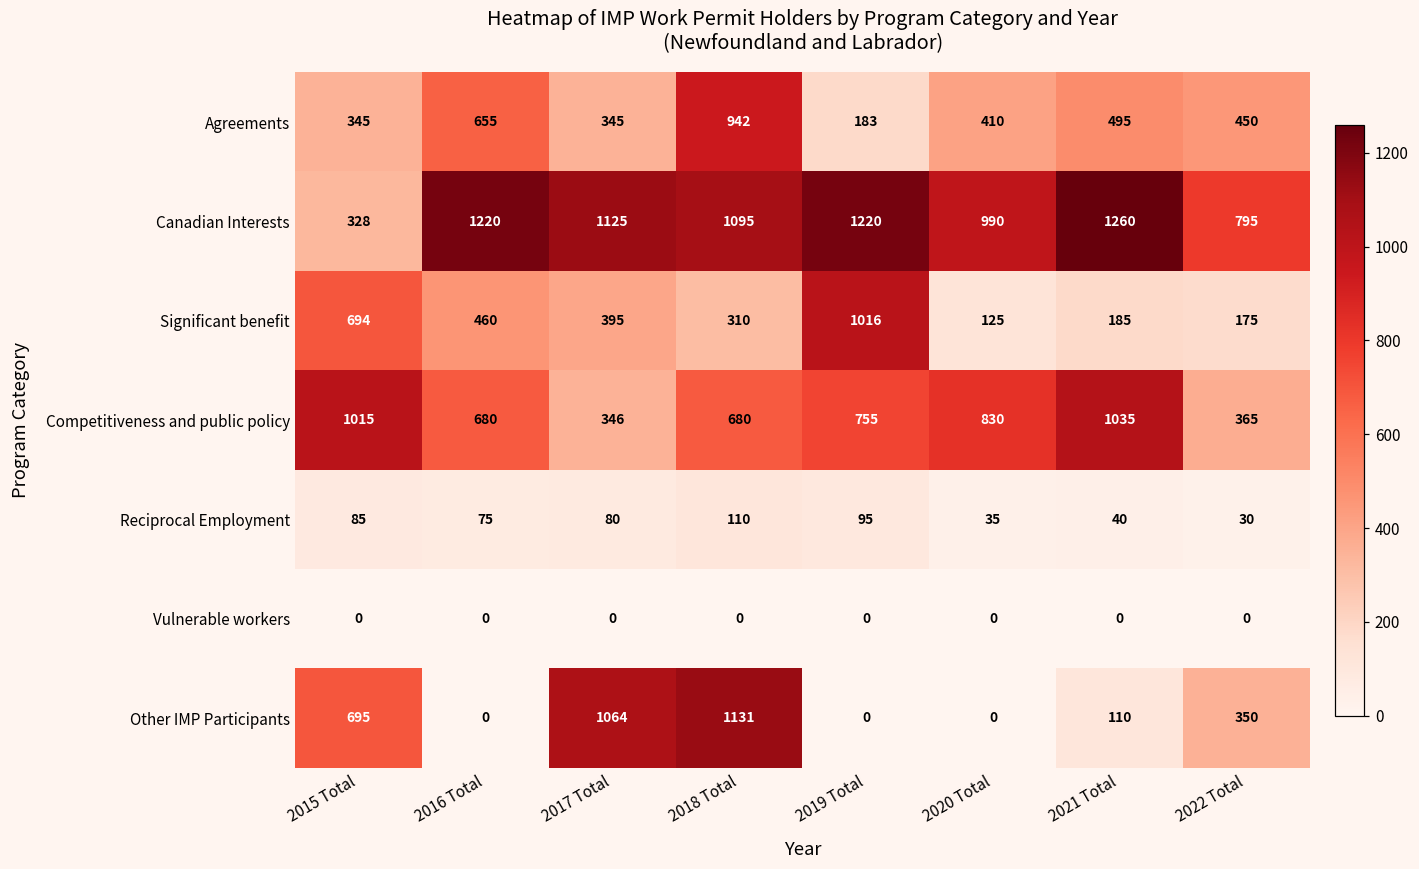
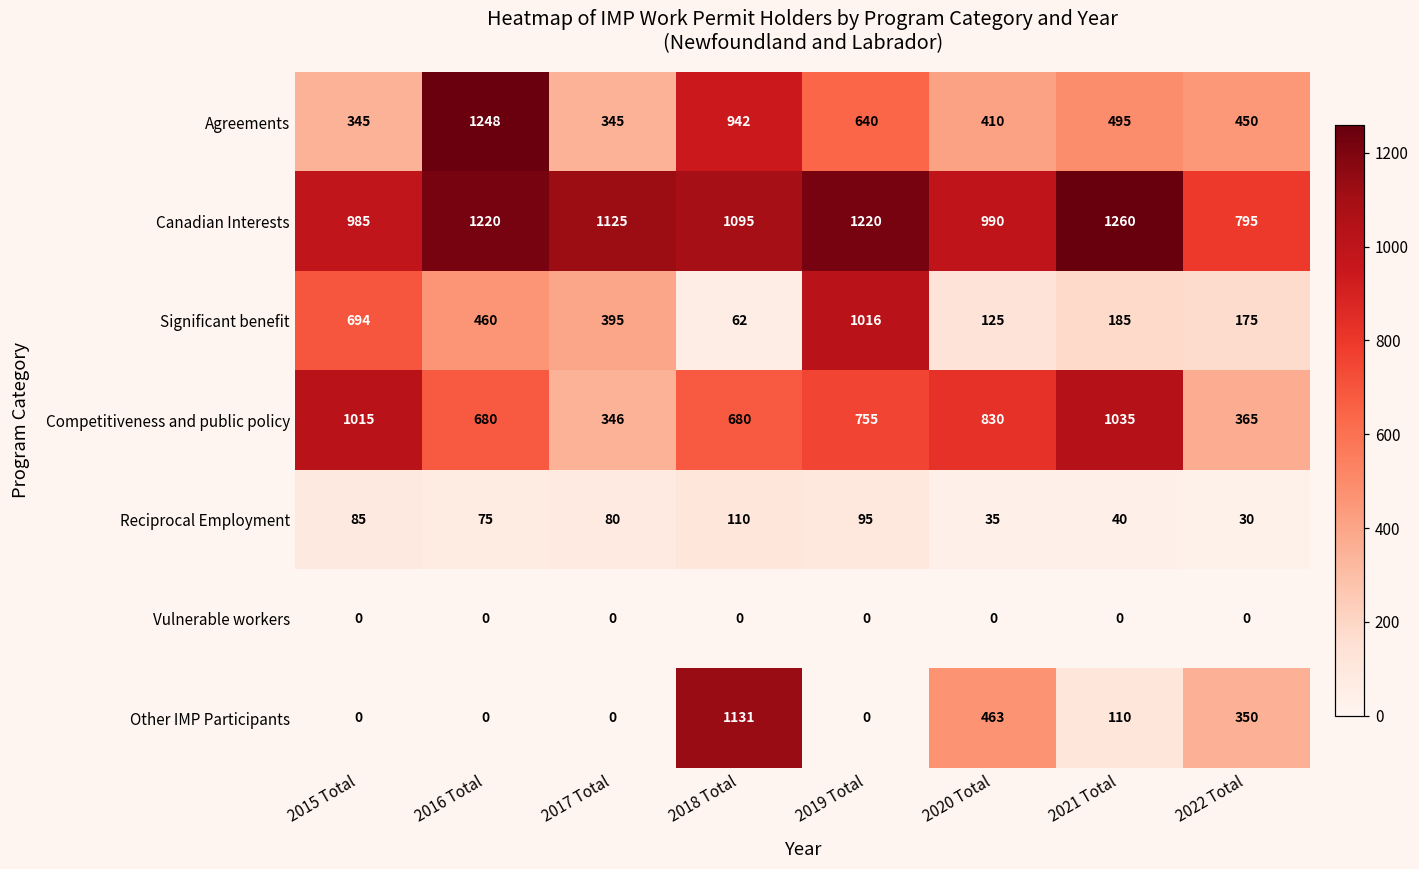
Agreements, 2016 Total: 655 -> 1248
Agreements, 2019 Total: 183 -> 640
Canadian Interests, 2015 Total: 328 -> 985
Significant benefit, 2018 Total: 310 -> 62
Other IMP Participants, 2015 Total: 695 -> 0
Other IMP Participants, 2017 Total: 1064 -> 0
Other IMP Participants, 2020 Total: 0 -> 463
